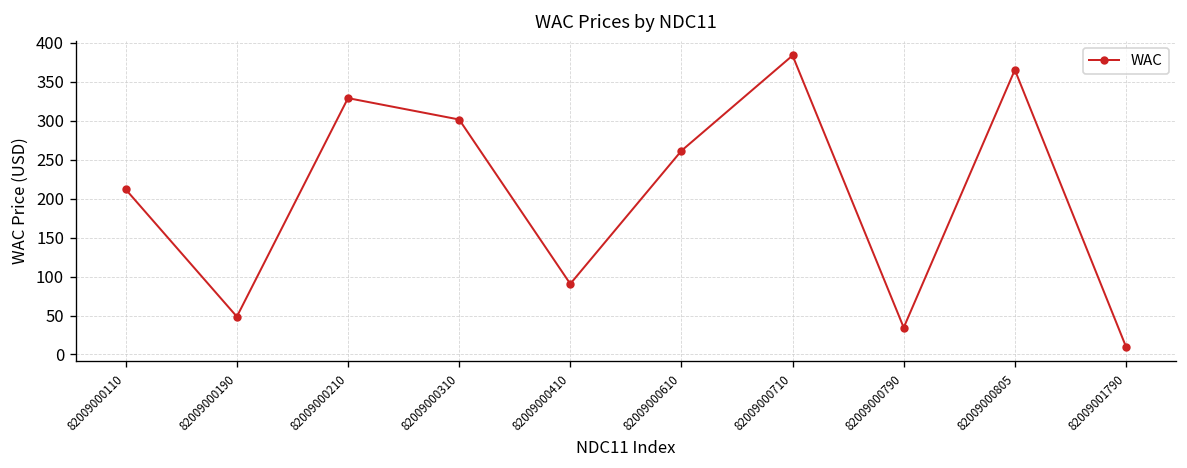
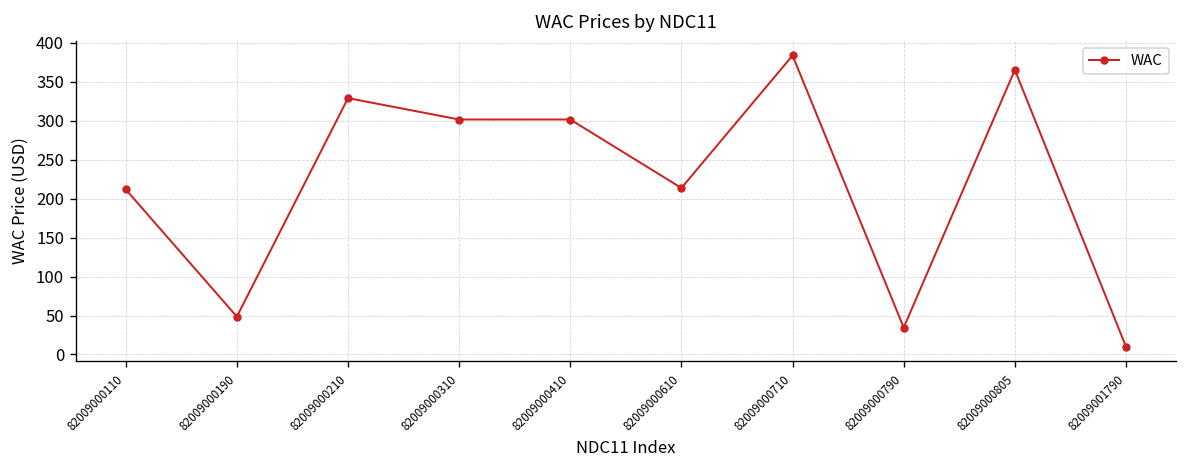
82009000410: 90 -> 300
82009000610: 260 -> 210
